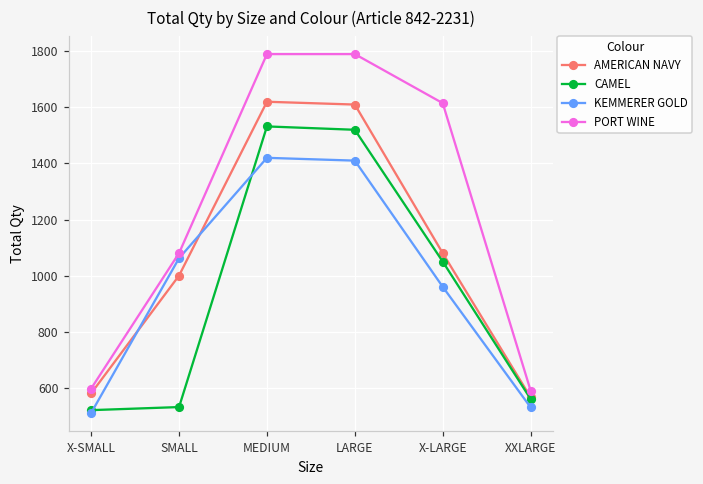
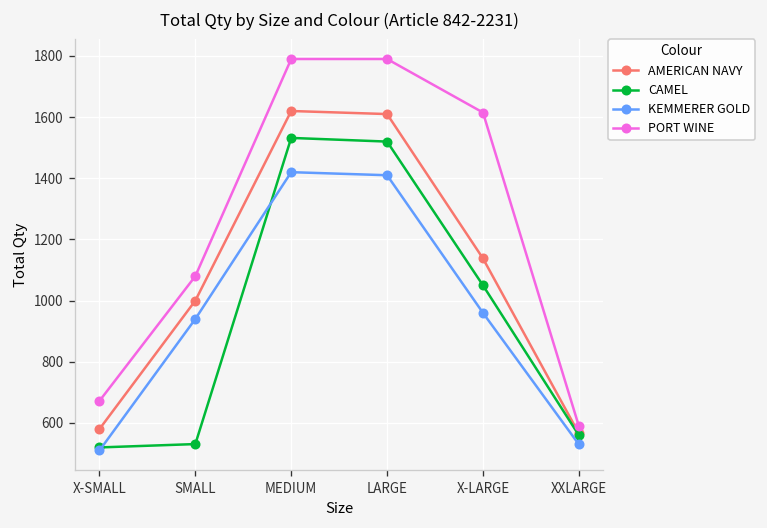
PORT WINE, X-SMALL: 600 -> 670
KEMMERER GOLD, SMALL: 1060 -> 940
AMERICAN NAVY, X-LARGE: 1080 -> 1140
